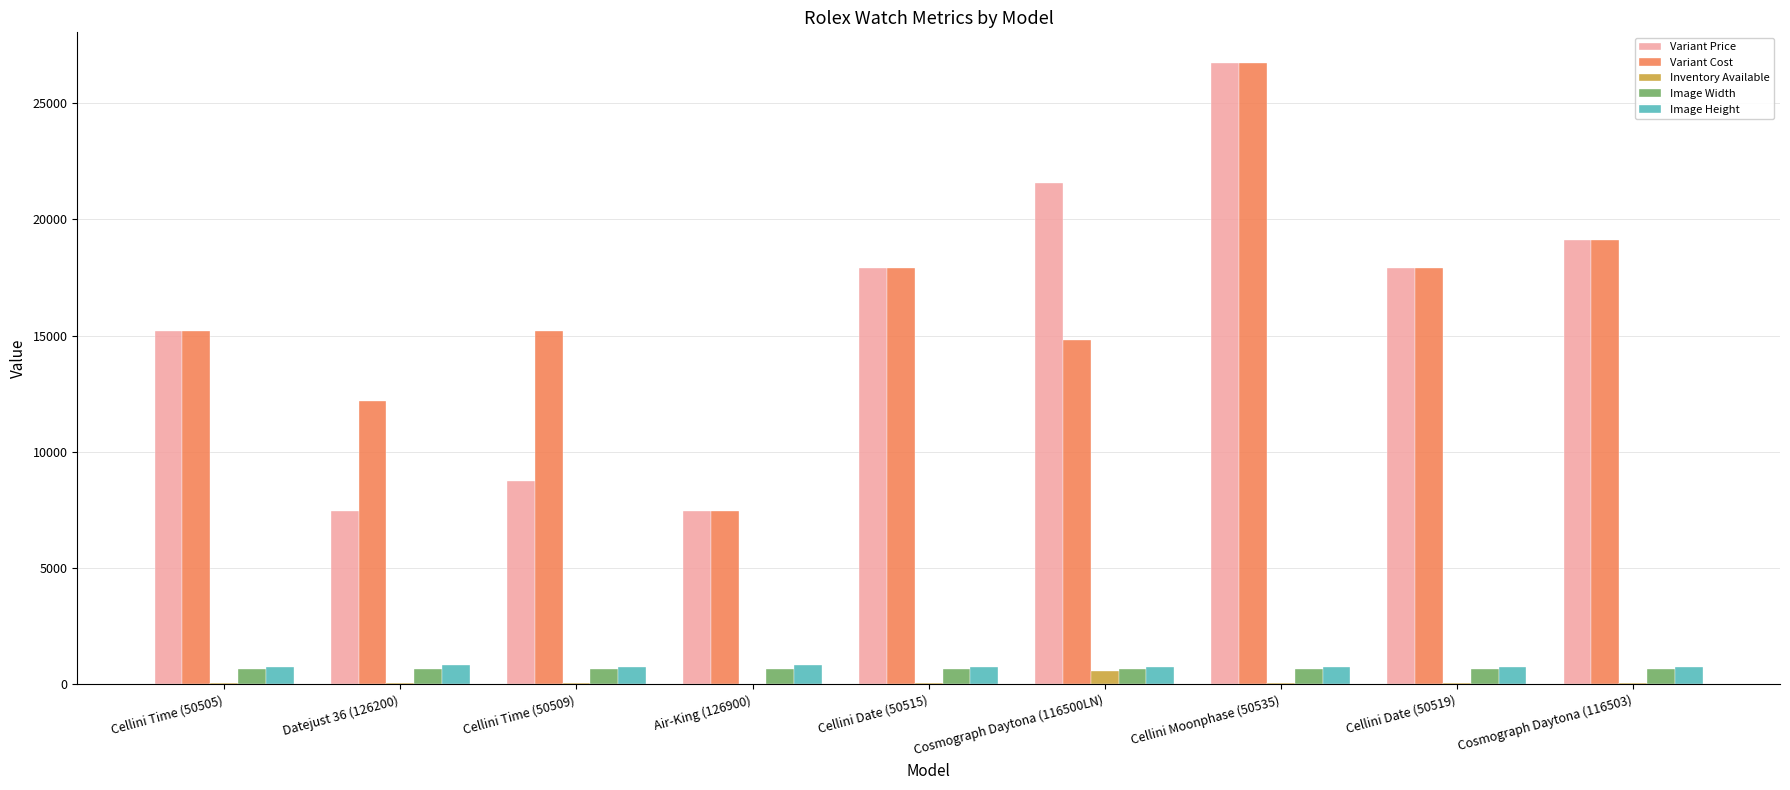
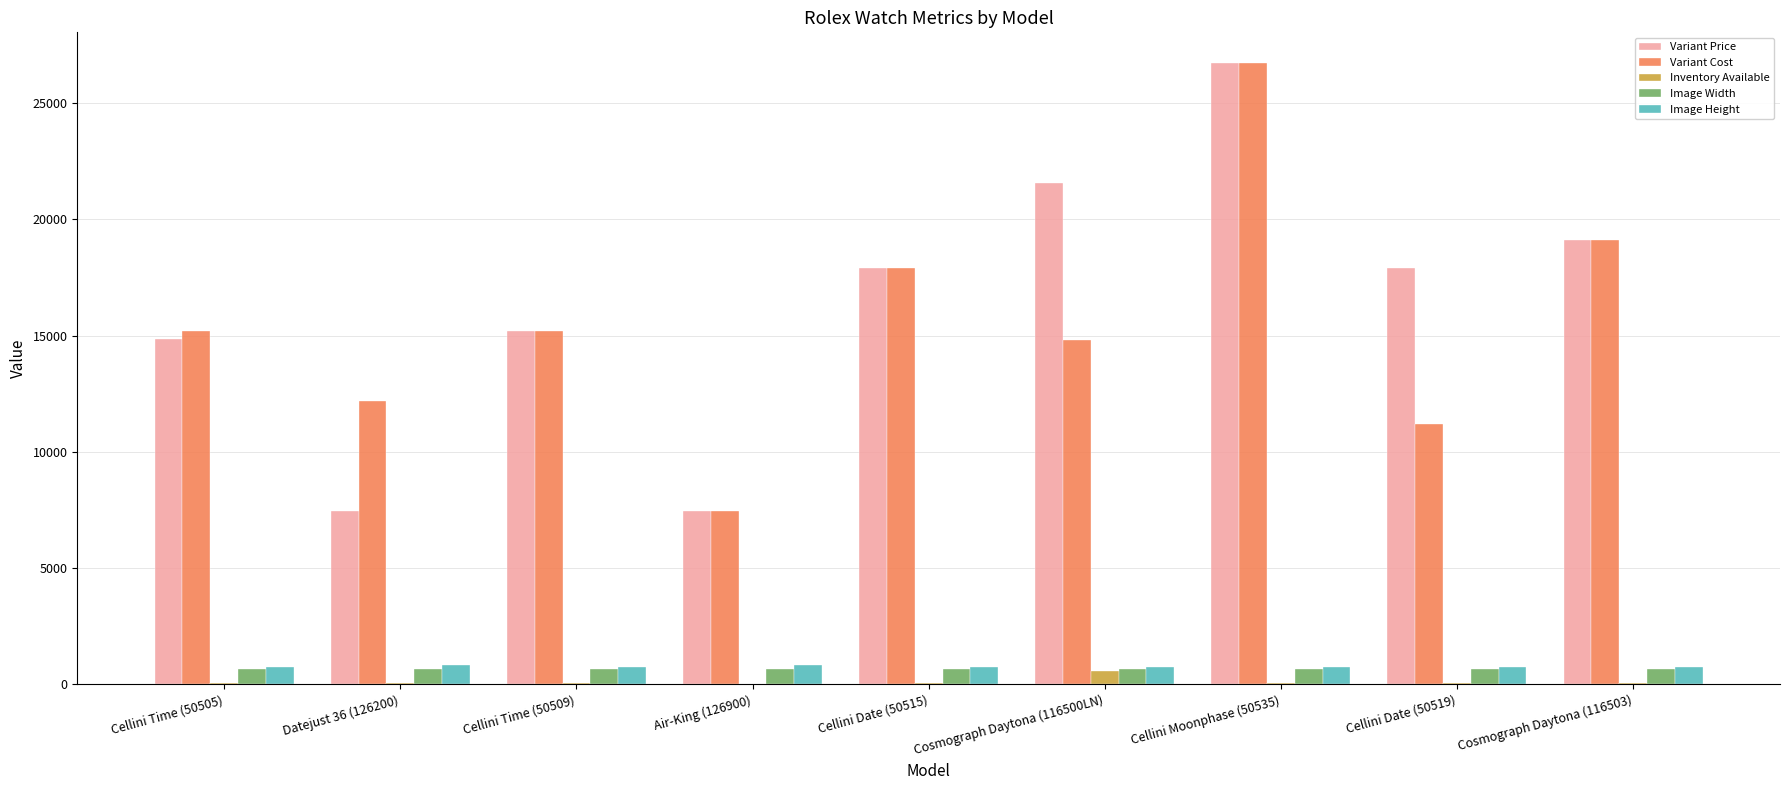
Variant Price, Cellini Time (50505): 15200 -> 14800
Variant Price, Cellini Time (50509): 8800 -> 15200
Variant Cost, Cellini Date (50519): 17900 -> 11200
